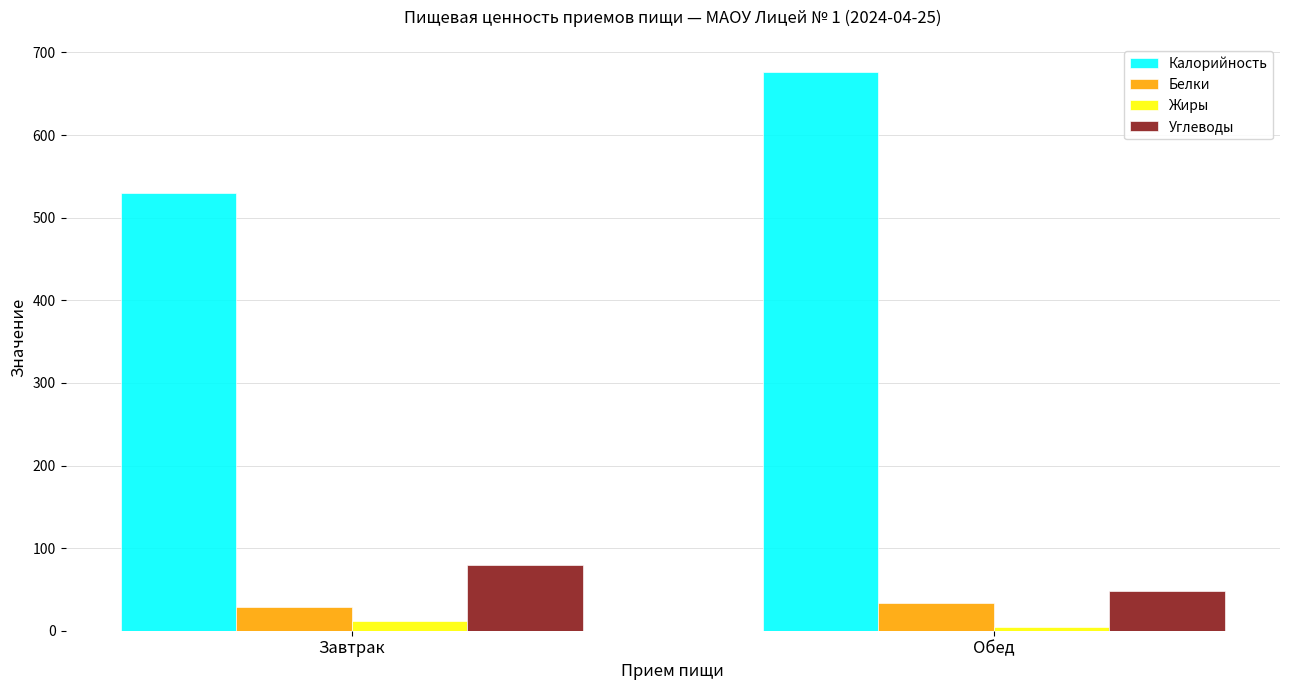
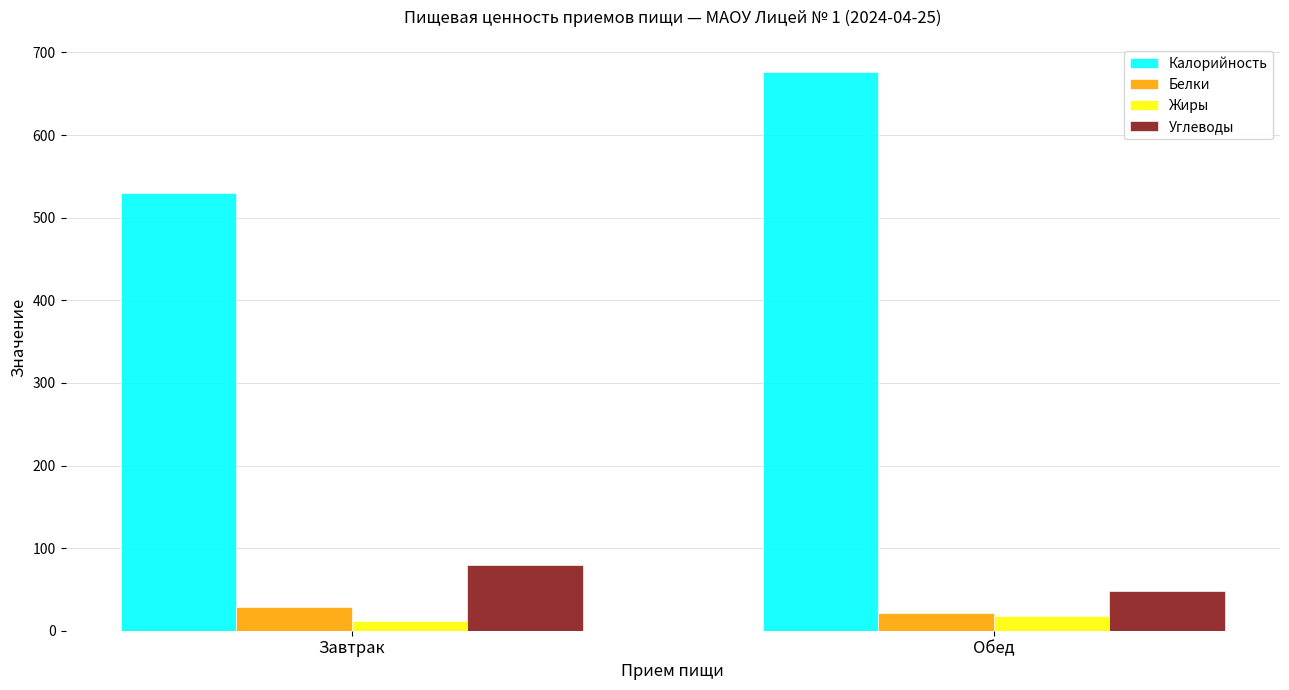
Белки, Обед: 30 -> 20
Жиры, Обед: 0 -> 20
